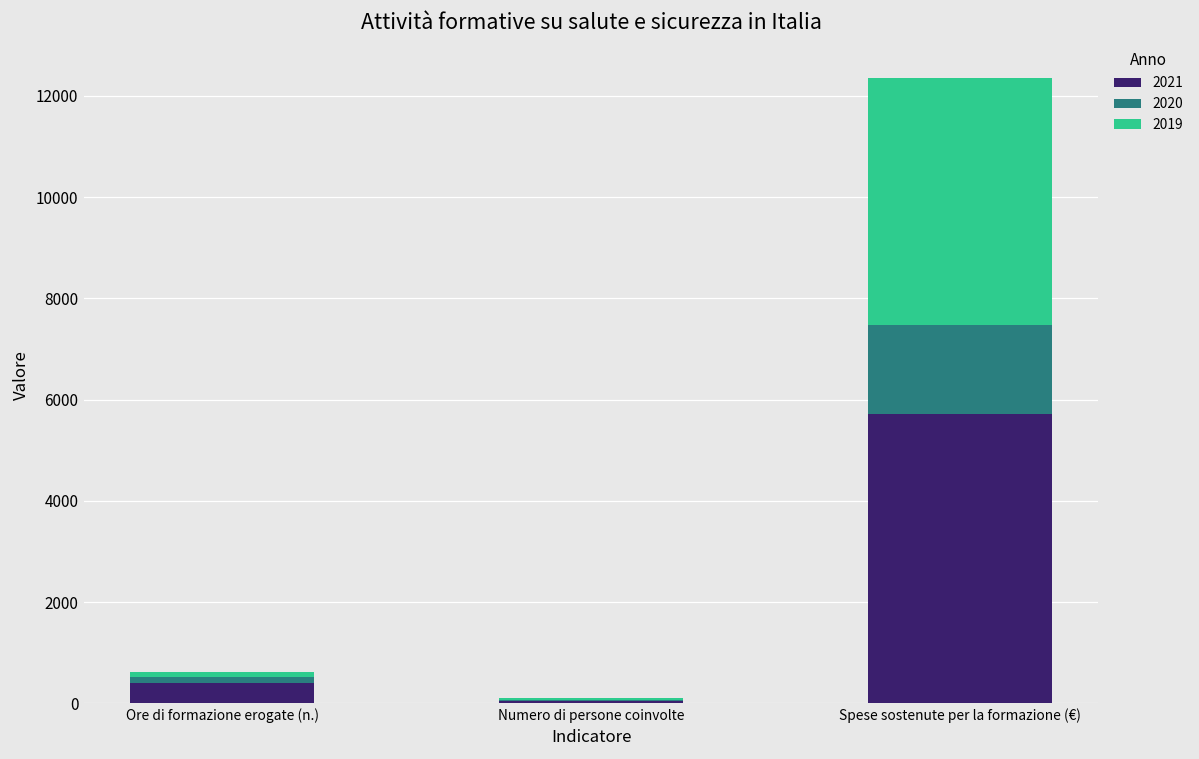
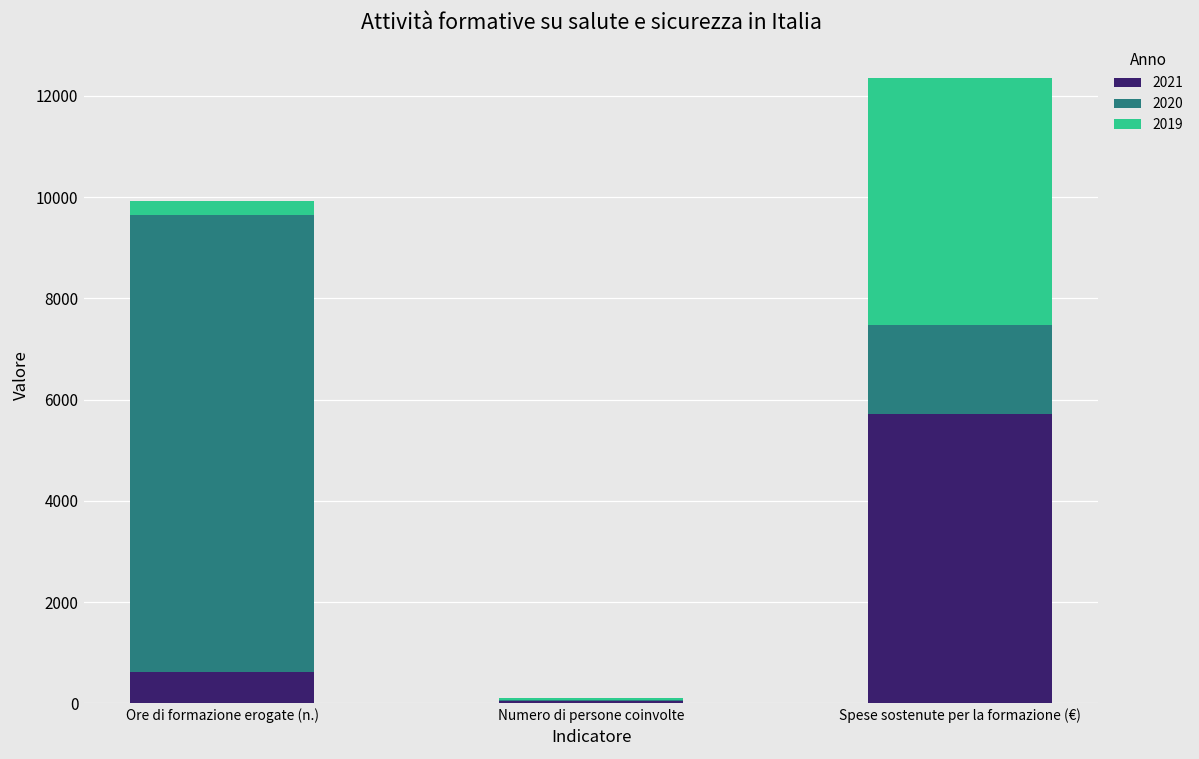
2021, Ore di formazione erogate (n.): 400 -> 600
2020, Ore di formazione erogate (n.): 100 -> 9000
2019, Ore di formazione erogate (n.): 100 -> 300
